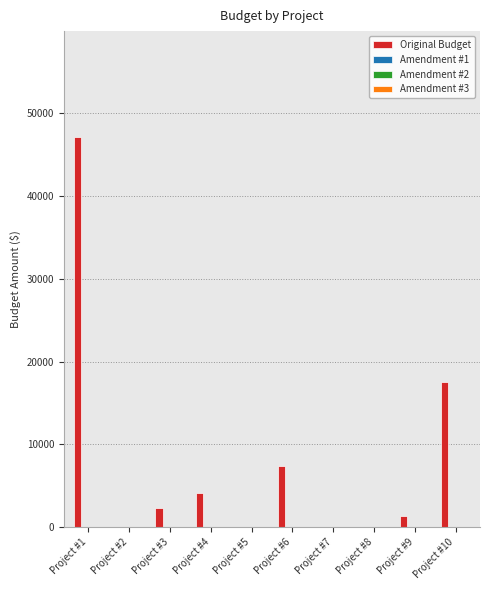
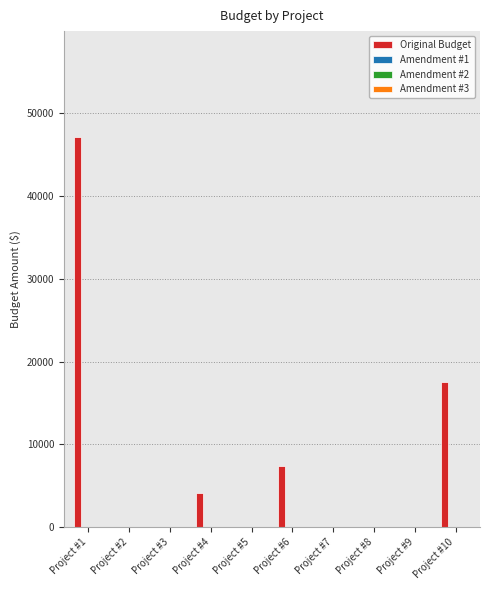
Original Budget, Project #3: 2000 -> 0
Original Budget, Project #9: 1000 -> 0
